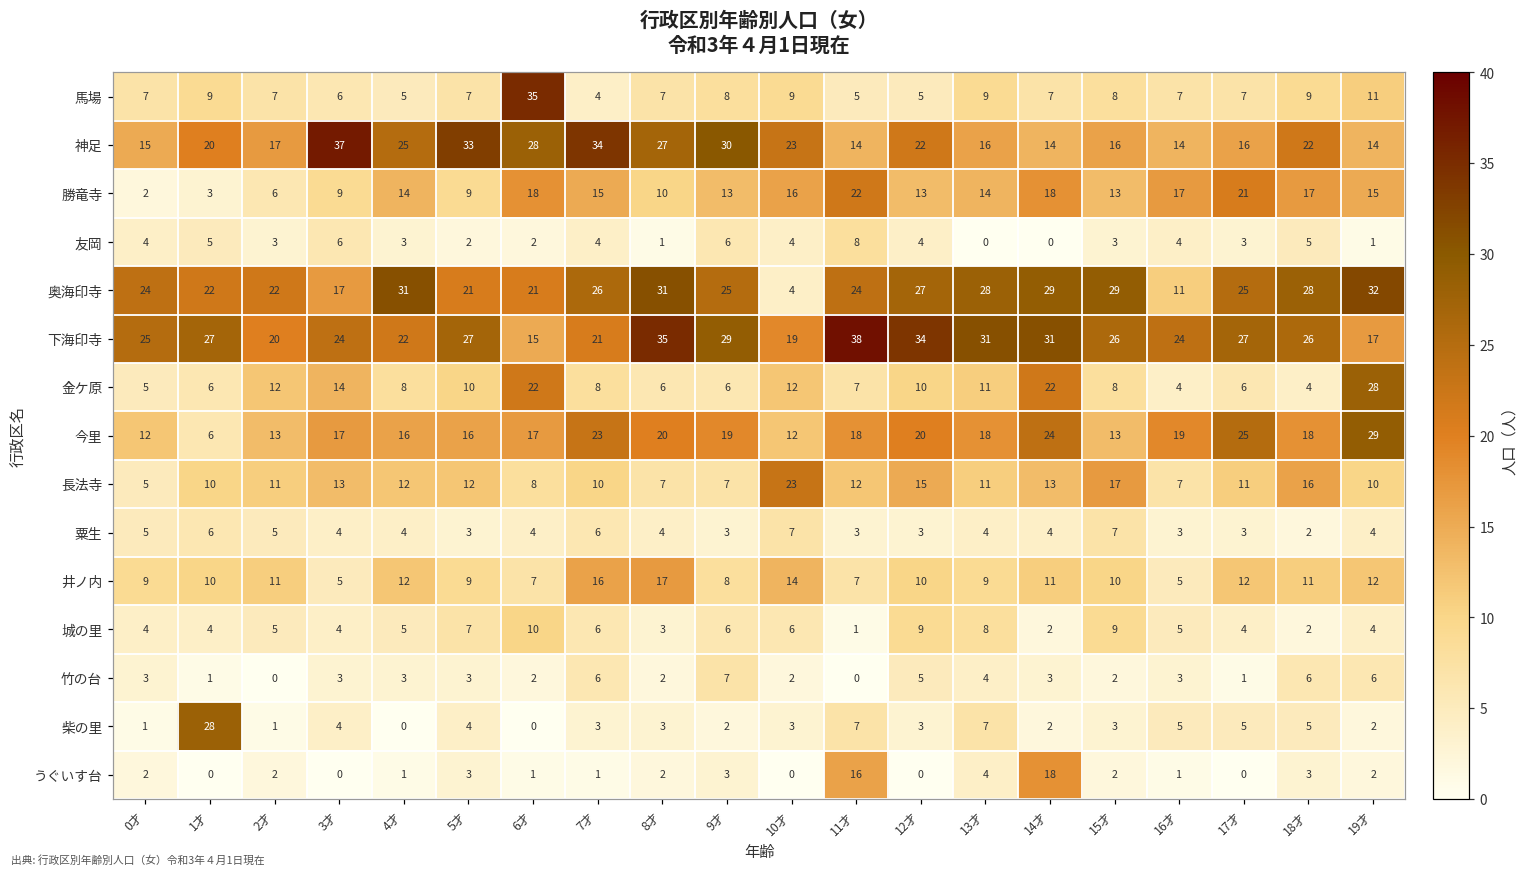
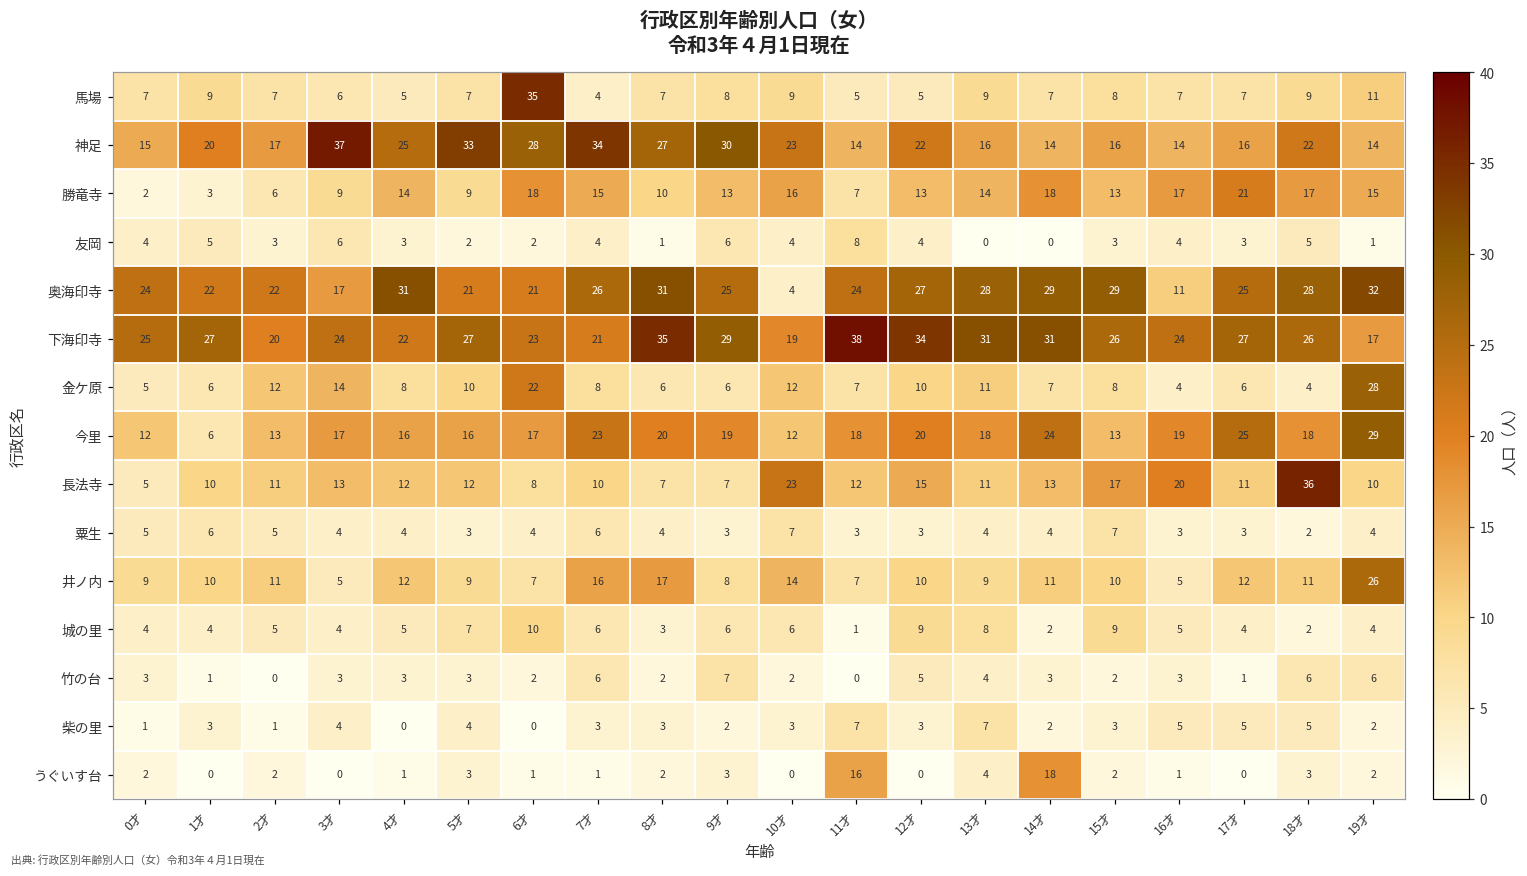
勝竜寺, 11才: 22 -> 7
下海印寺, 6才: 15 -> 23
金ケ原, 14才: 22 -> 7
長法寺, 16才: 7 -> 20
長法寺, 18才: 16 -> 36
井ノ内, 19才: 12 -> 26
柴の里, 1才: 28 -> 3
